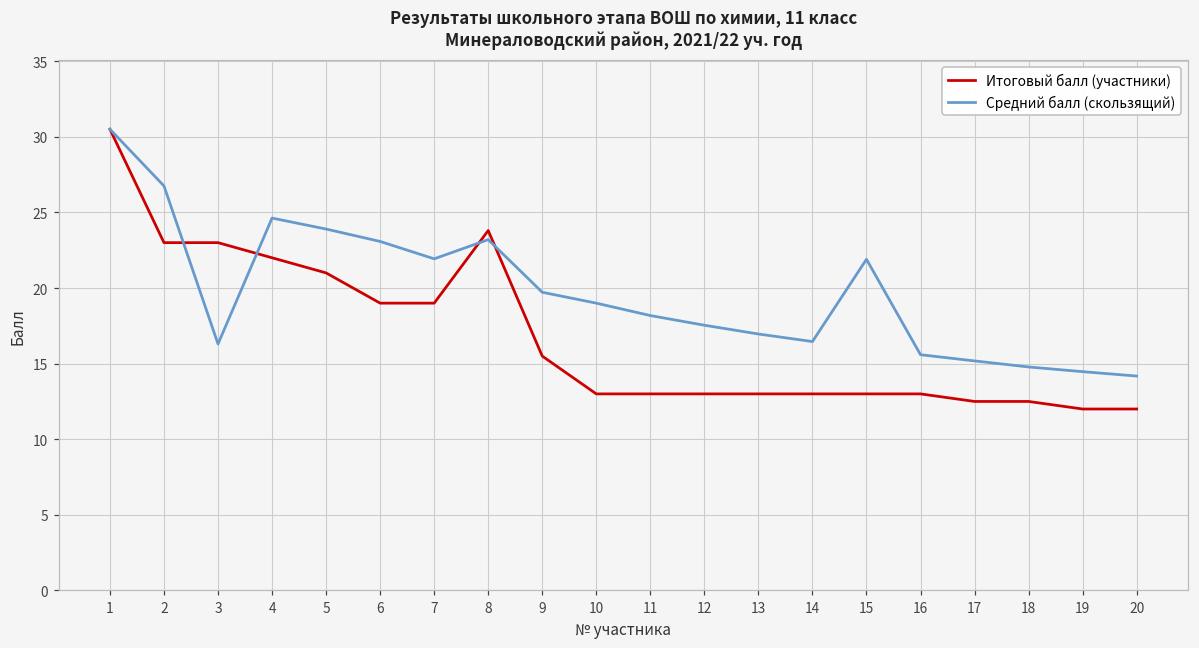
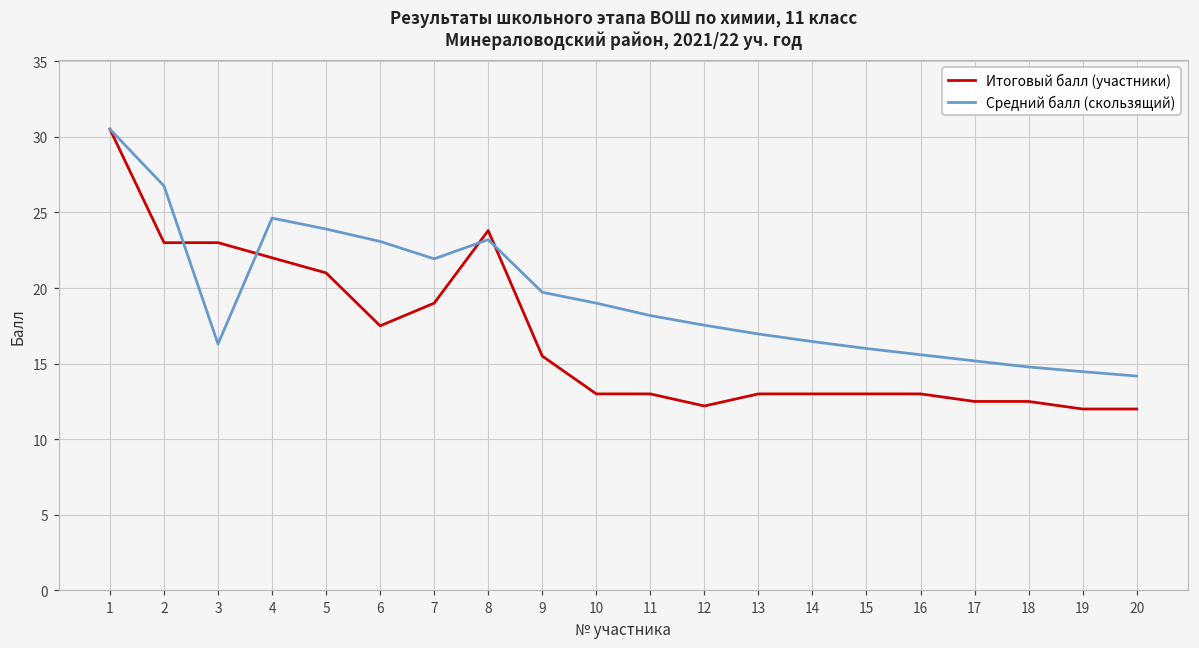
Итоговый балл (участники), 6: 19.0 -> 17.5
Итоговый балл (участники), 12: 13.0 -> 12.2
Средний балл (скользящий), 15: 21.9 -> 16.0
